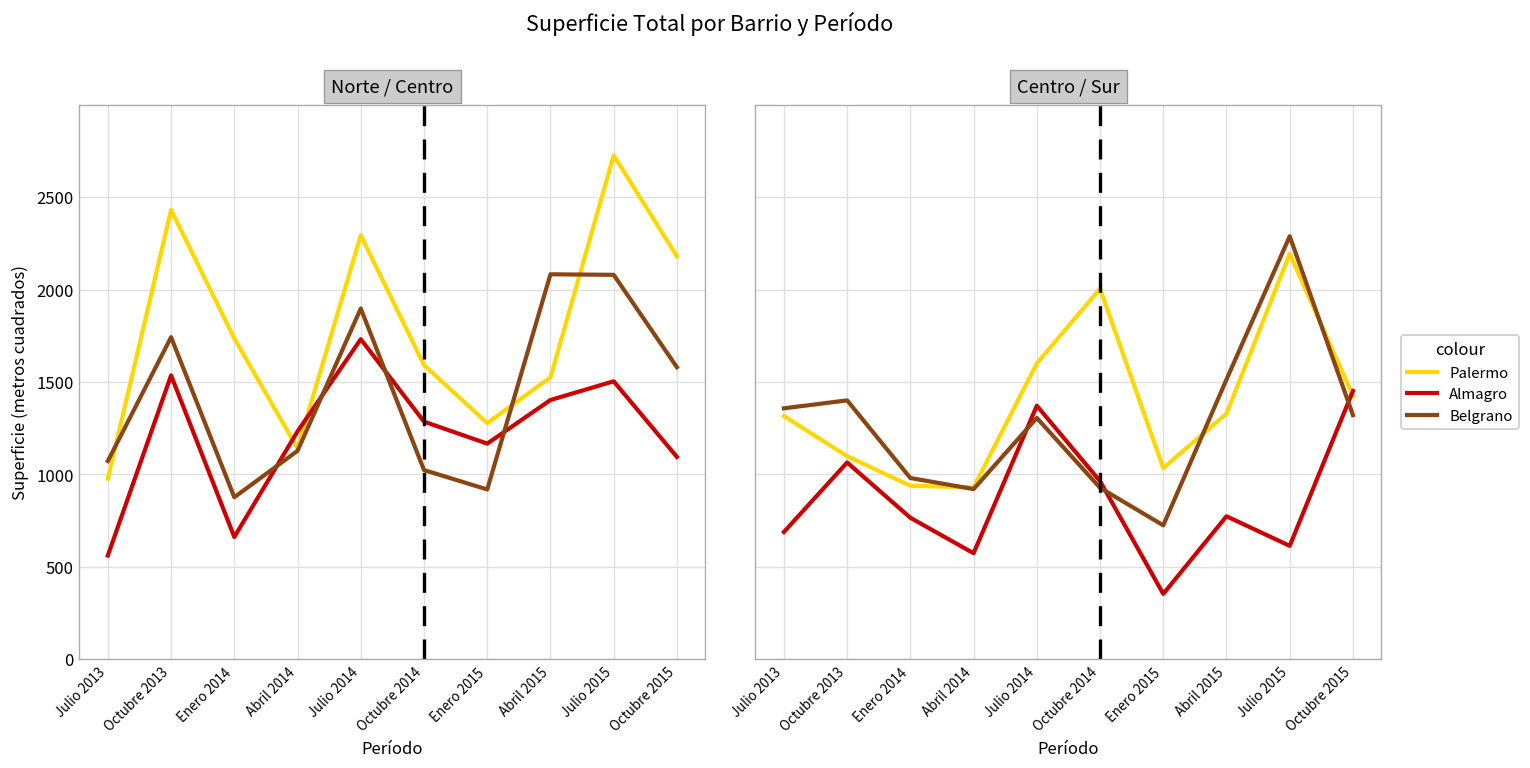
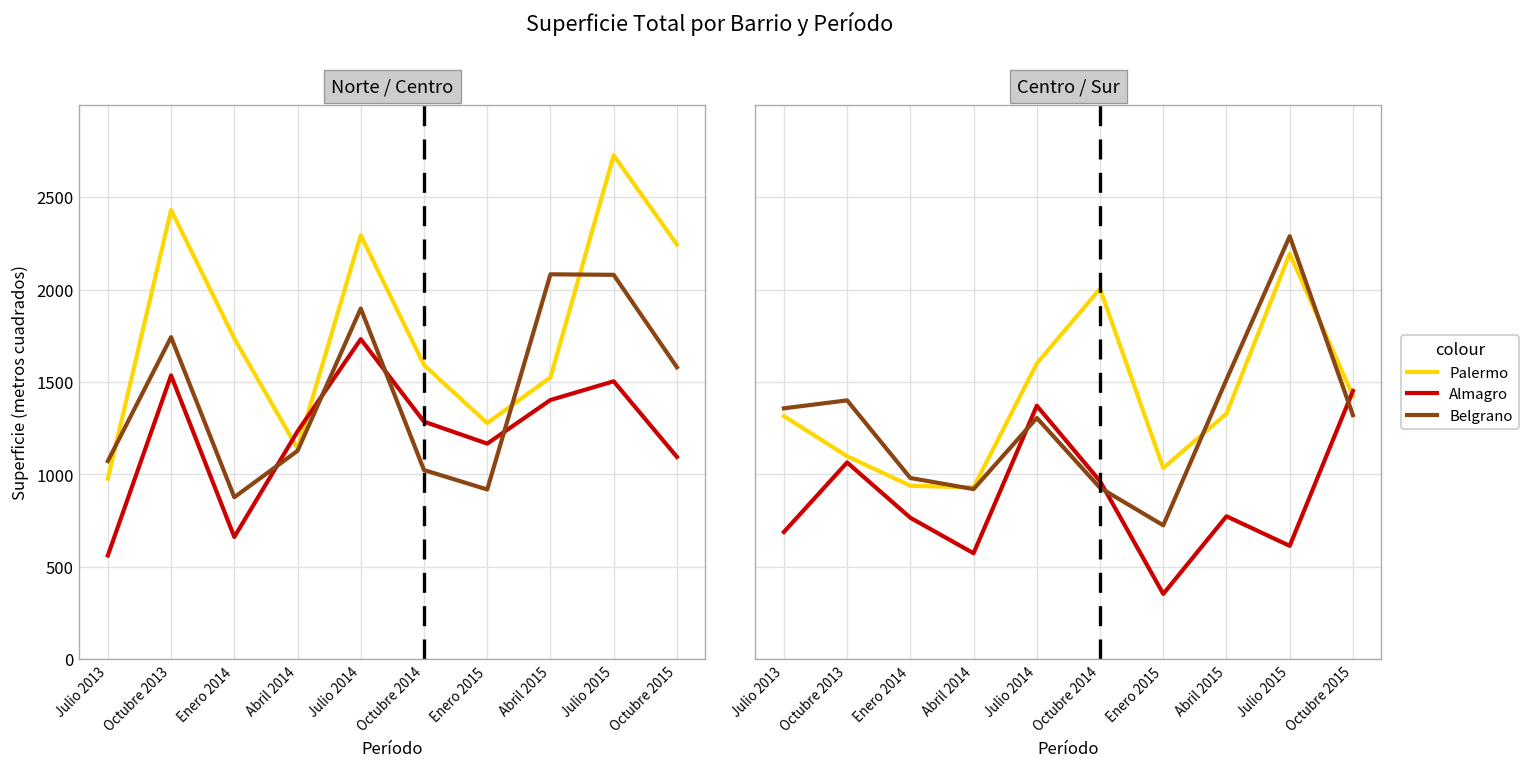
Norte / Centro, Palermo, Octubre 2015: 2180 -> 2240
